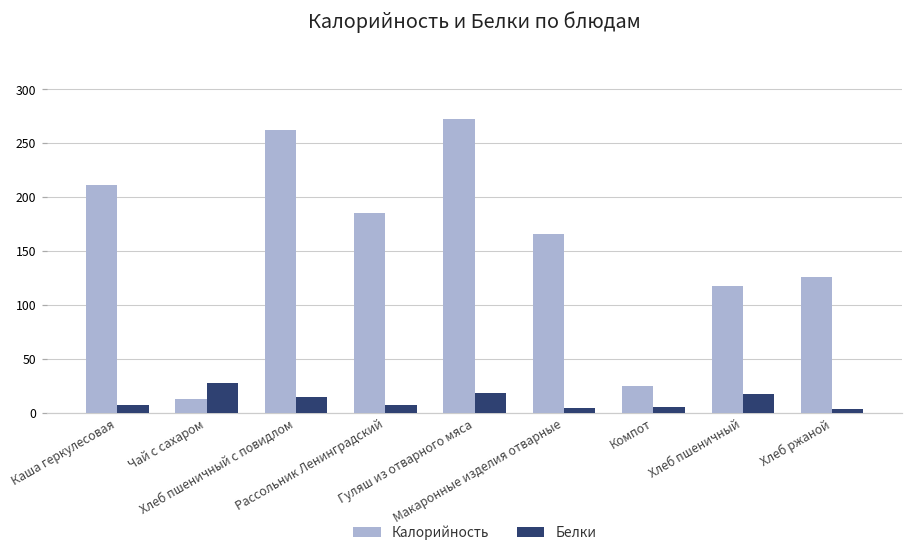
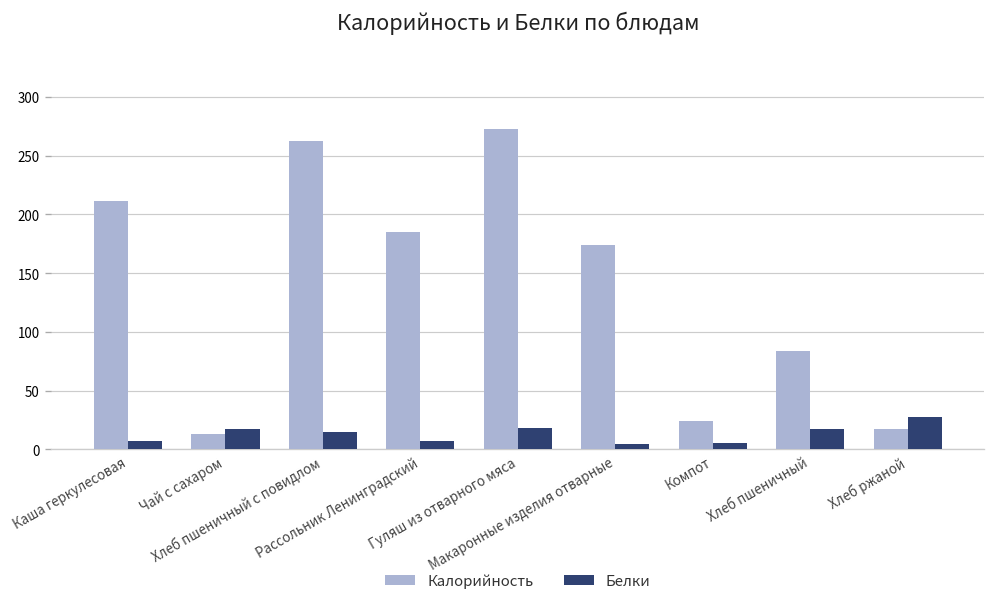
Белки, Чай с сахаром: 30 -> 20
Калорийность, Макаронные изделия отварные: 166 -> 174
Калорийность, Хлеб пшеничный: 120 -> 80
Калорийность, Хлеб ржаной: 130 -> 20
Белки, Хлеб ржаной: 0 -> 30
